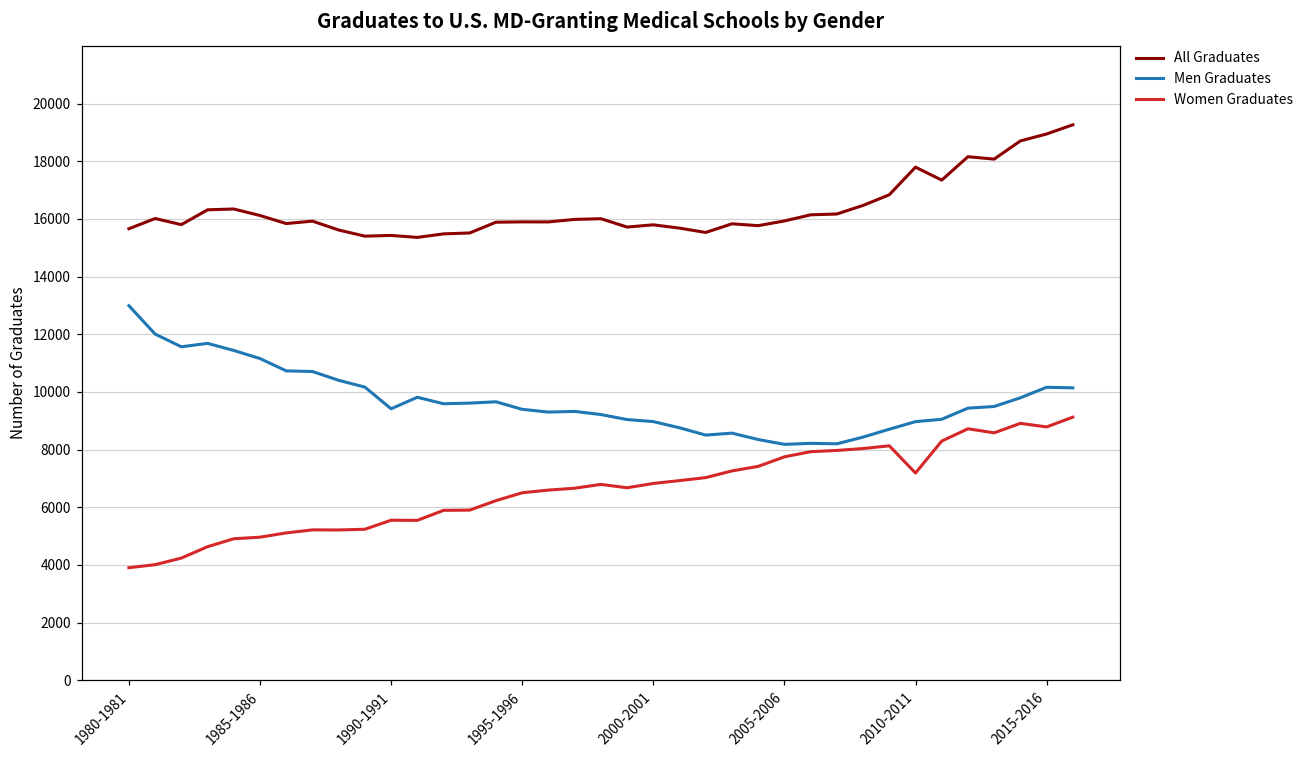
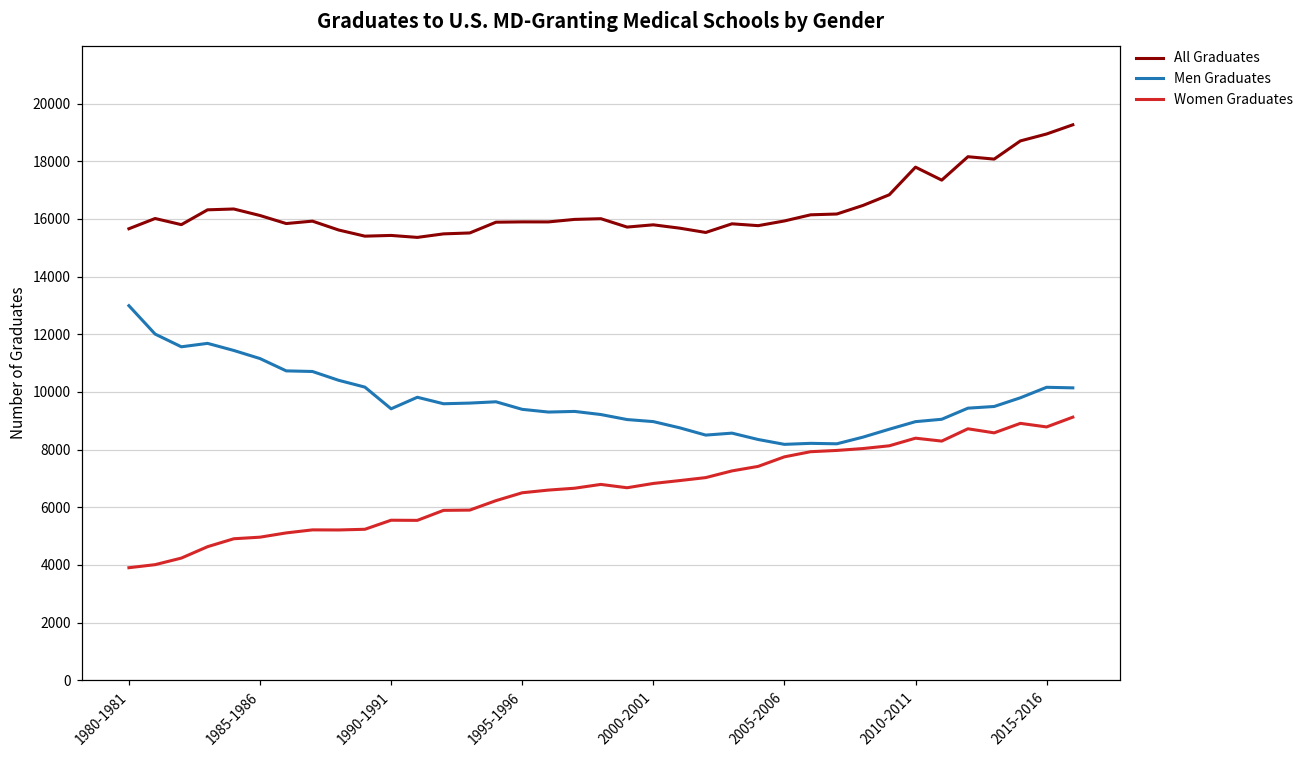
Women Graduates, 2010-2011: 7200 -> 8400
